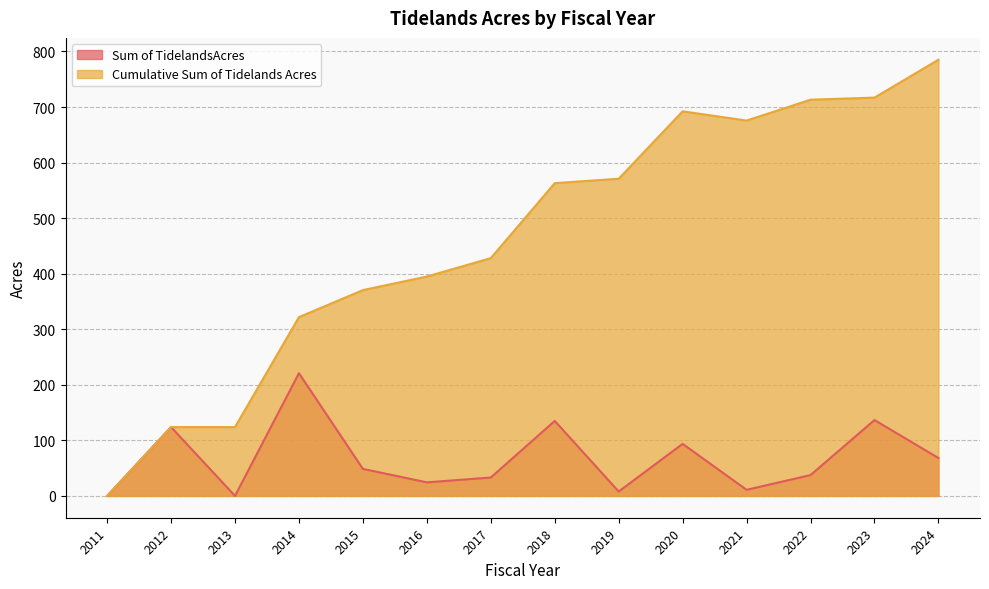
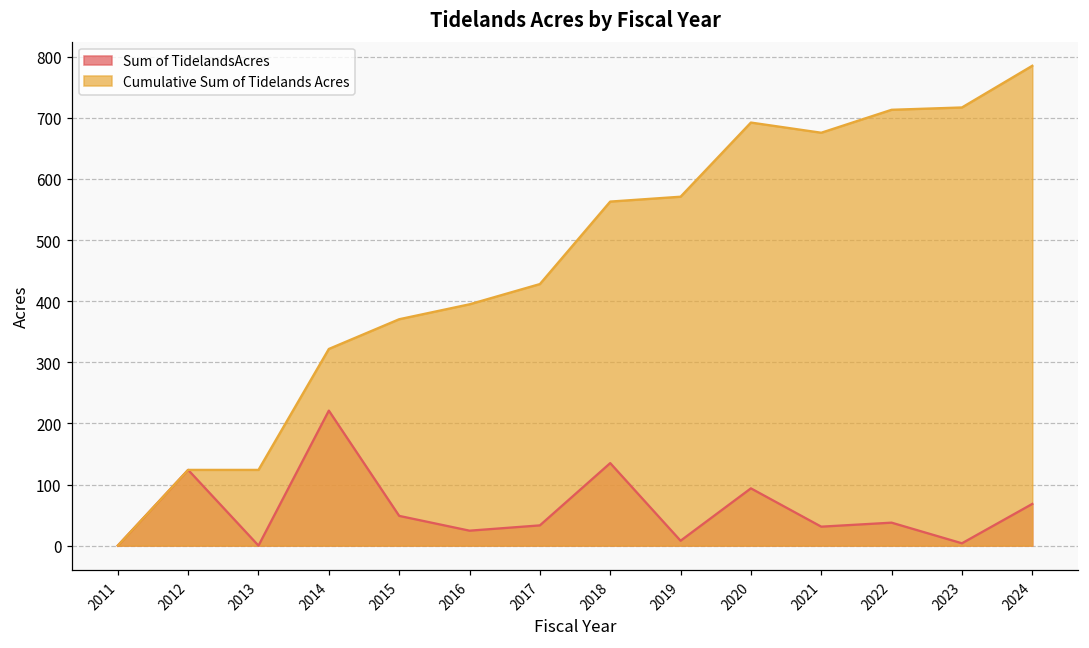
Sum of TidelandsAcres, 2021: 10 -> 30
Sum of TidelandsAcres, 2023: 140 -> 0
